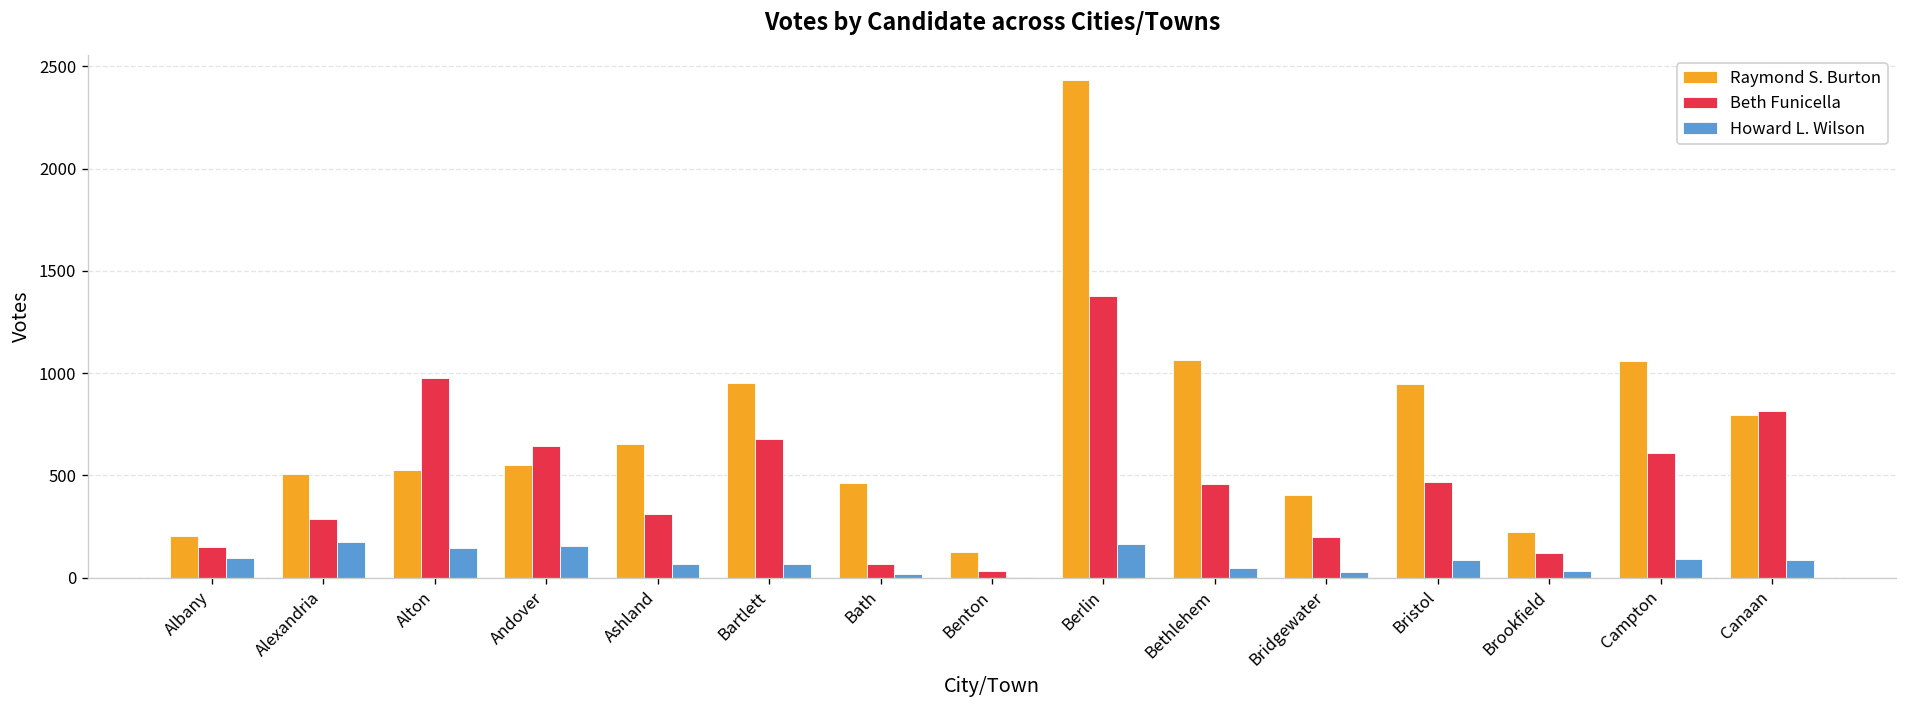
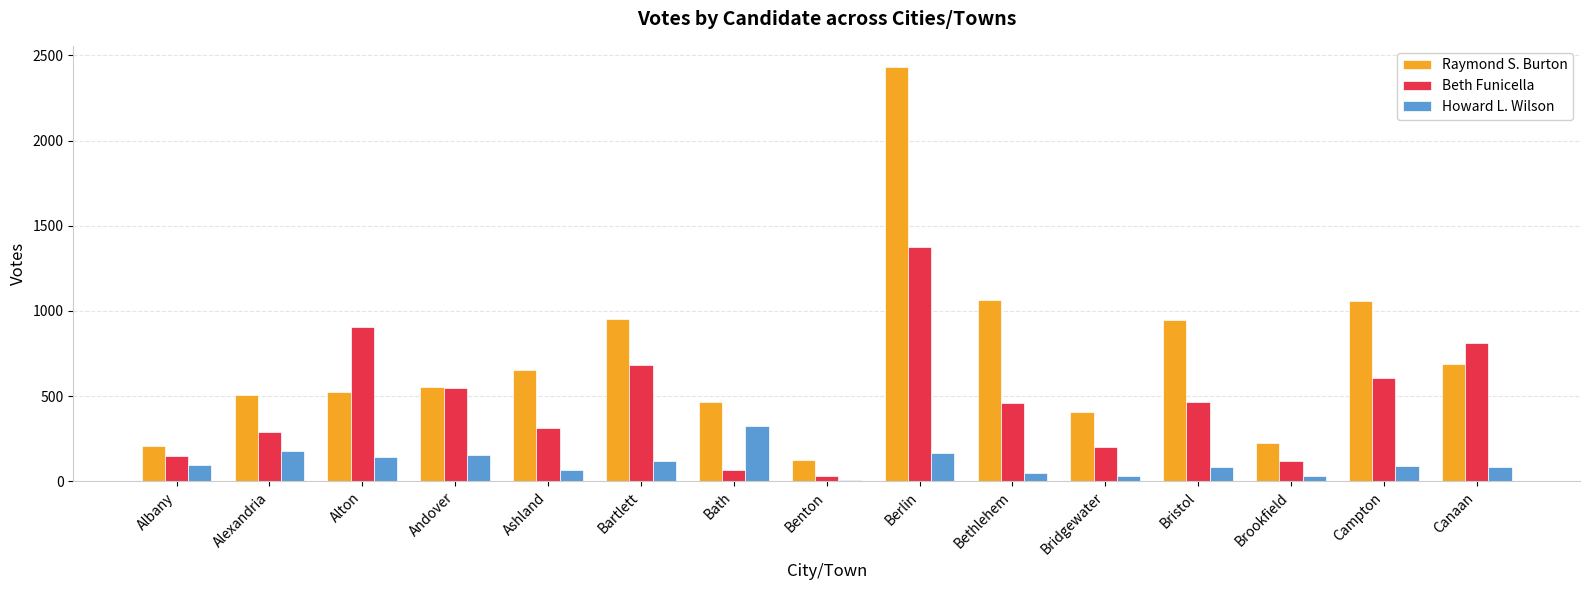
Beth Funicella, Alton: 970 -> 910
Beth Funicella, Andover: 650 -> 550
Howard L. Wilson, Bartlett: 70 -> 120
Howard L. Wilson, Bath: 20 -> 320
Raymond S. Burton, Canaan: 800 -> 690
